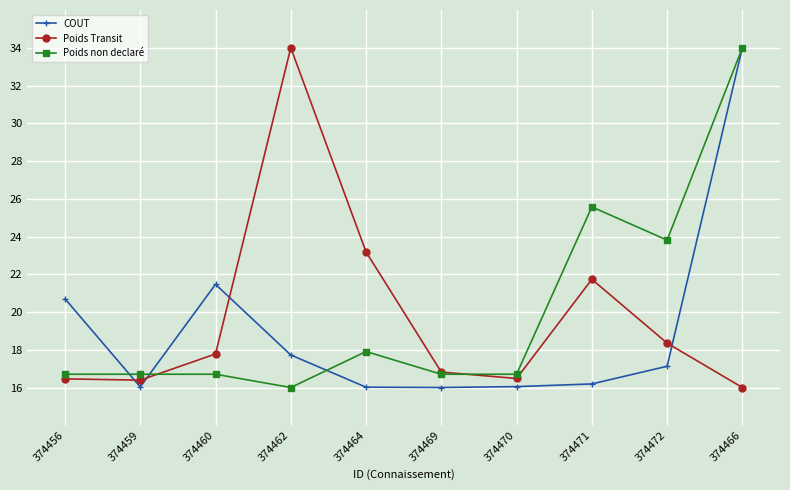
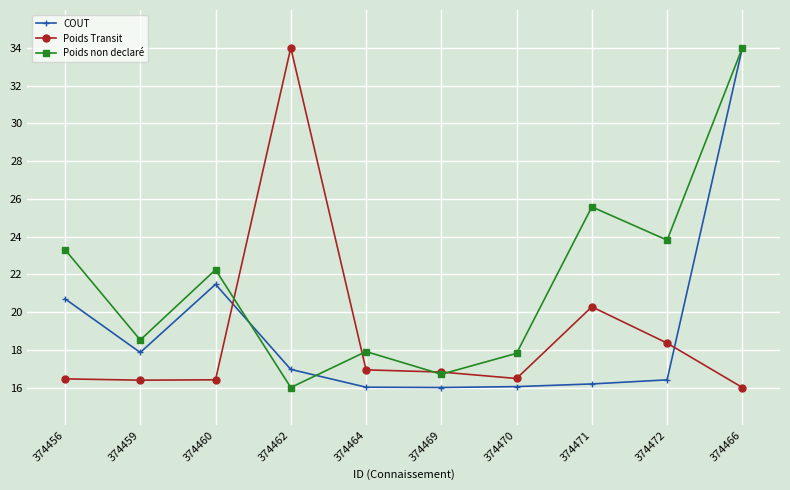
Poids non declaré, 374456: 16.7 -> 23.3
COUT, 374459: 16.0 -> 17.9
Poids non declaré, 374459: 16.7 -> 18.5
Poids Transit, 374460: 17.8 -> 16.4
Poids non declaré, 374460: 16.7 -> 22.2
COUT, 374462: 17.7 -> 17.0
Poids Transit, 374464: 23.2 -> 16.9
Poids non declaré, 374470: 16.7 -> 17.8
Poids Transit, 374471: 21.7 -> 20.3
COUT, 374472: 17.1 -> 16.4
